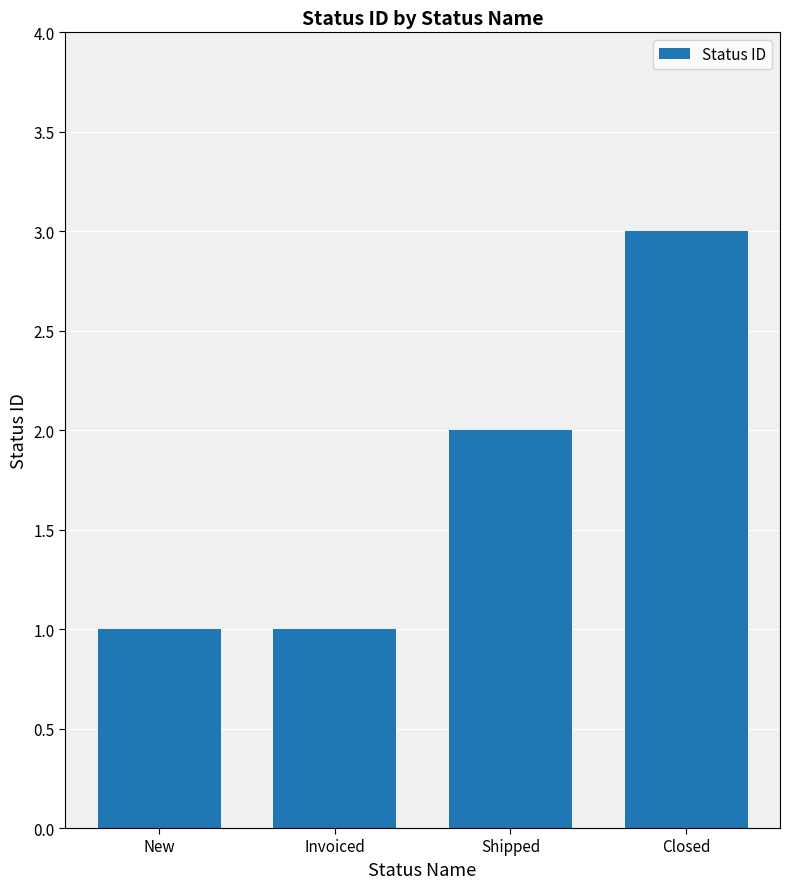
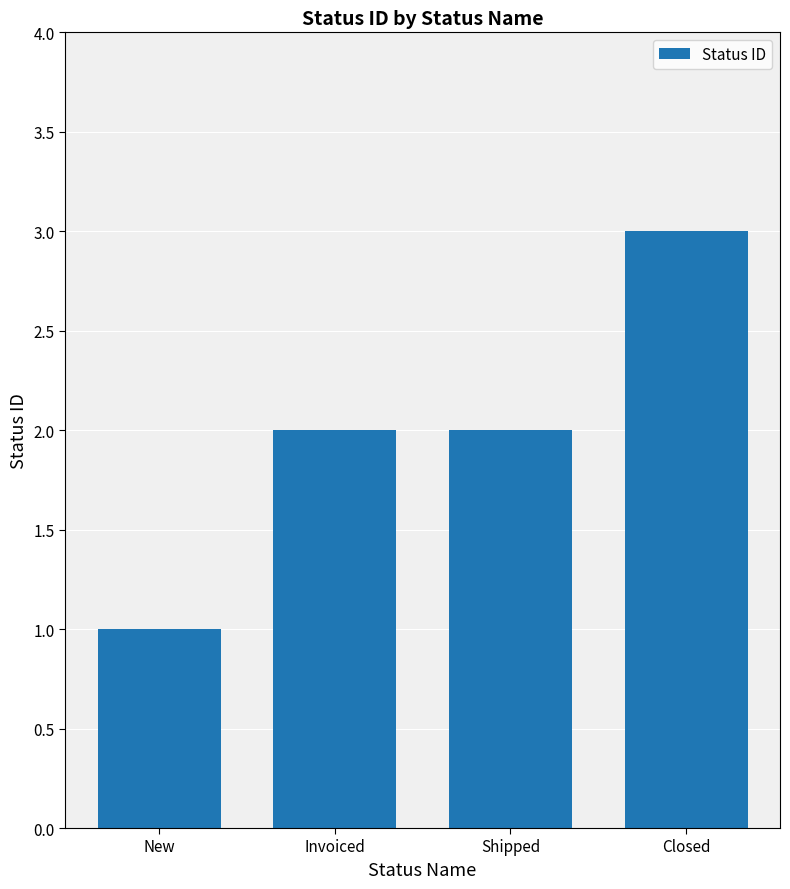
Invoiced: 1 -> 2
